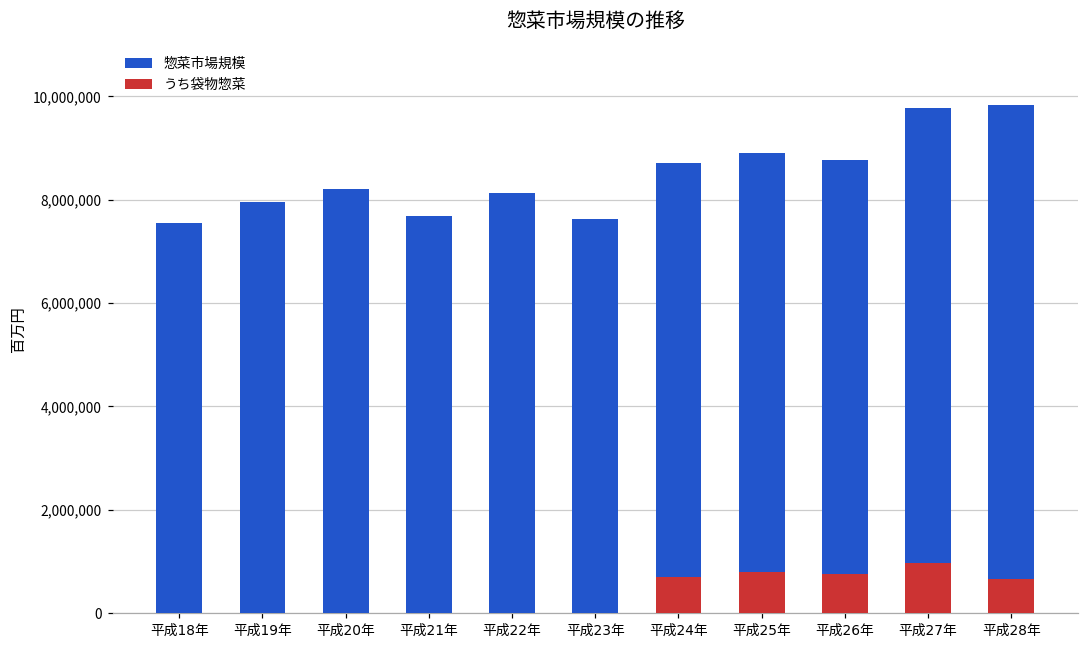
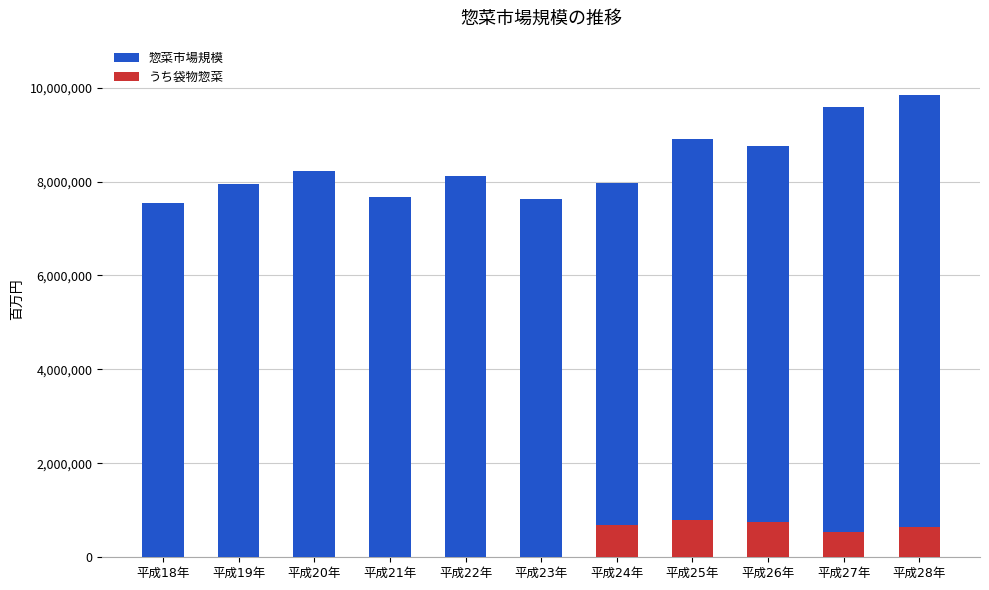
惣菜市場規模, 平成24年: 8,700,000 -> 8,000,000
惣菜市場規模, 平成27年: 9,800,000 -> 9,600,000
うち袋物惣菜, 平成27年: 1,000,000 -> 500,000
